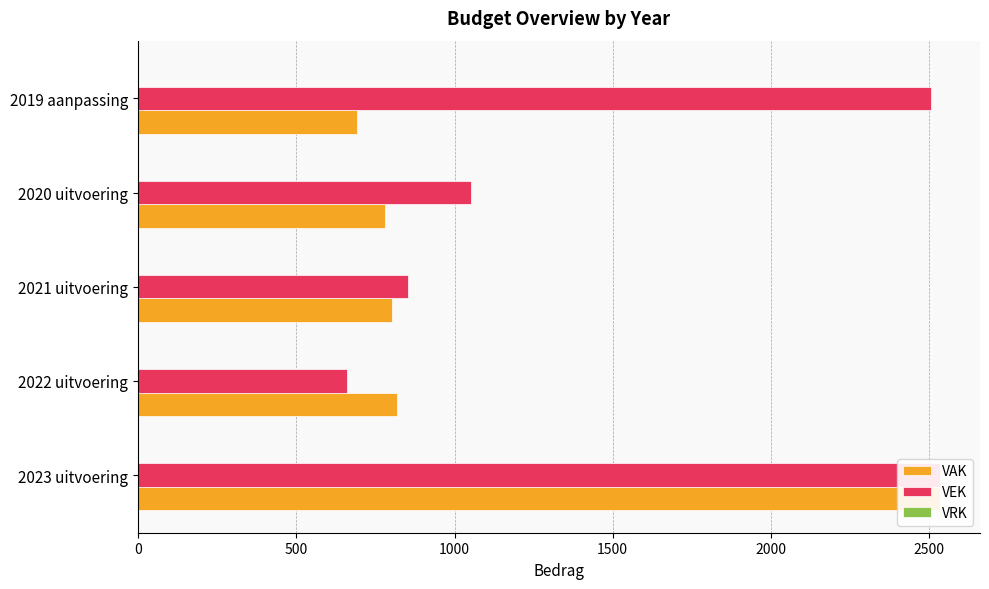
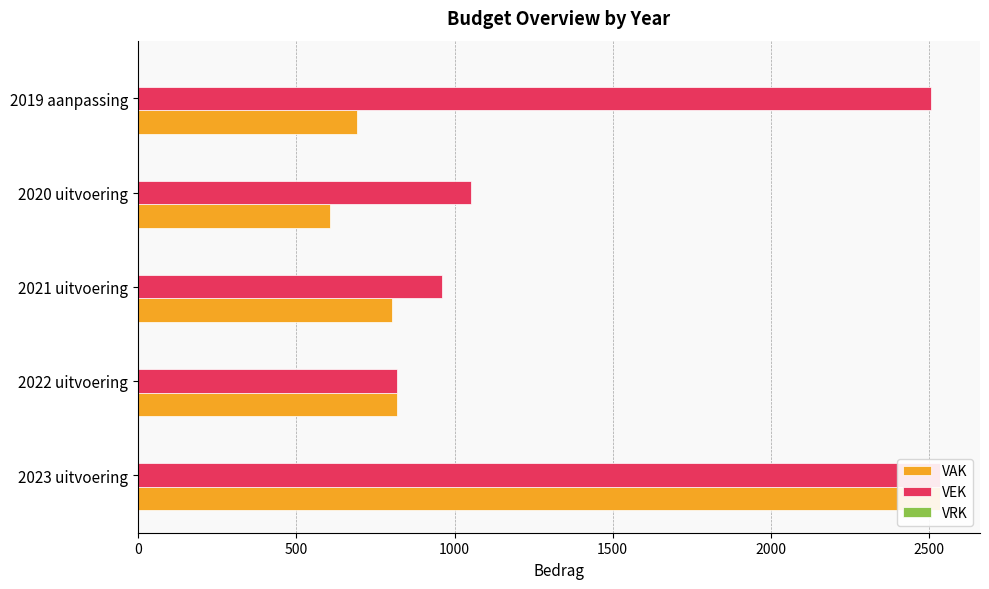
VAK, 2020 uitvoering: 780 -> 610
VEK, 2021 uitvoering: 850 -> 960
VEK, 2022 uitvoering: 660 -> 820
